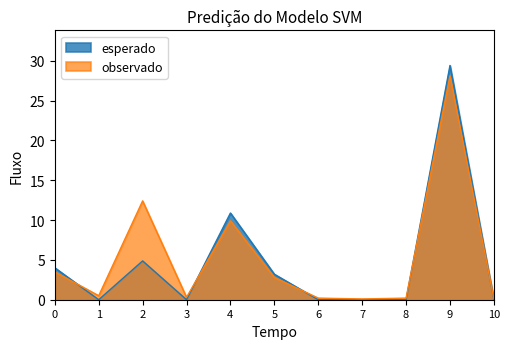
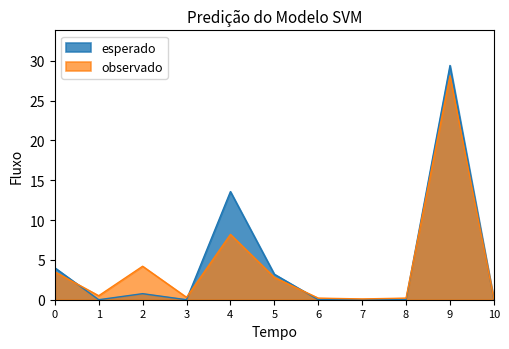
esperado, 2: 5 -> 1
observado, 2: 12 -> 4
esperado, 4: 11 -> 14
observado, 4: 10 -> 8
